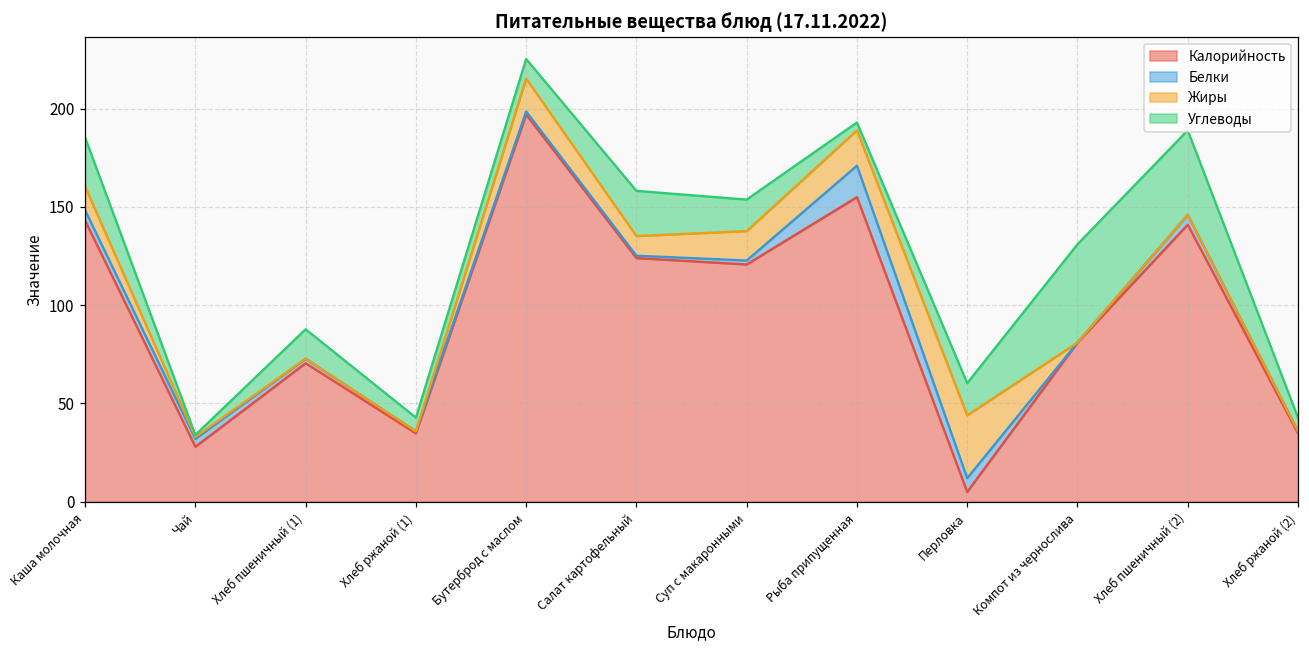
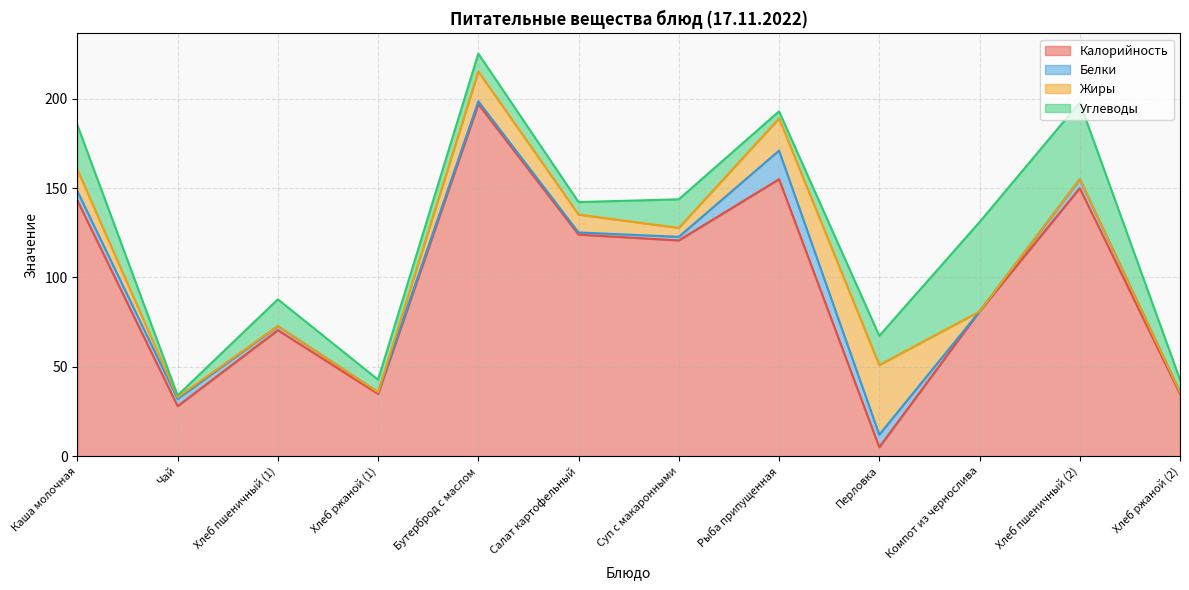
Углеводы, Салат картофельный: 23 -> 7
Жиры, Суп с макаронными: 15 -> 5
Жиры, Перловка: 32 -> 39
Калорийность, Хлеб пшеничный (2): 141 -> 150
